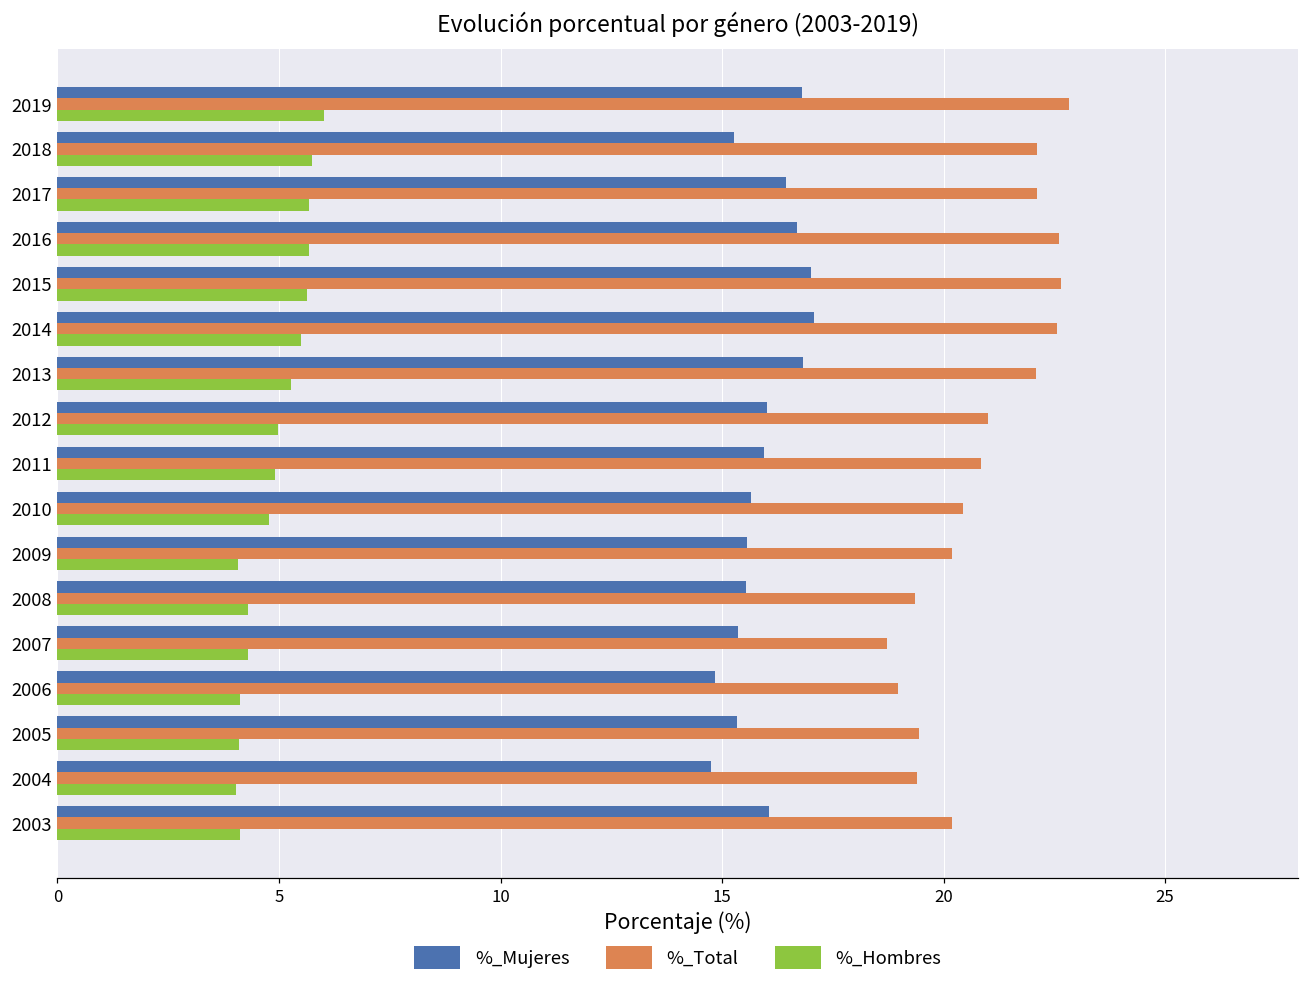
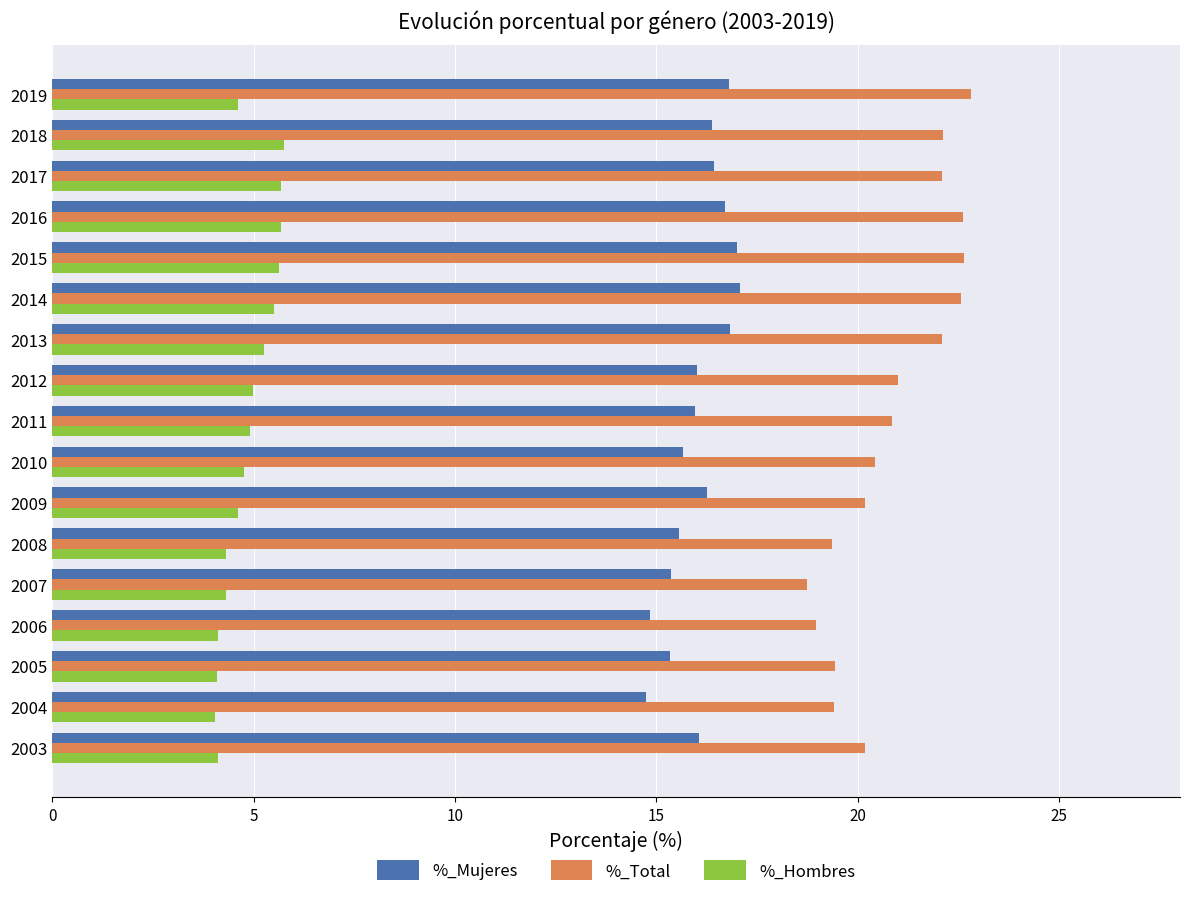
%_Hombres, 2019: 6.0 -> 4.6
%_Mujeres, 2018: 15.3 -> 16.4
%_Mujeres, 2009: 15.6 -> 16.3
%_Hombres, 2009: 4.1 -> 4.6
